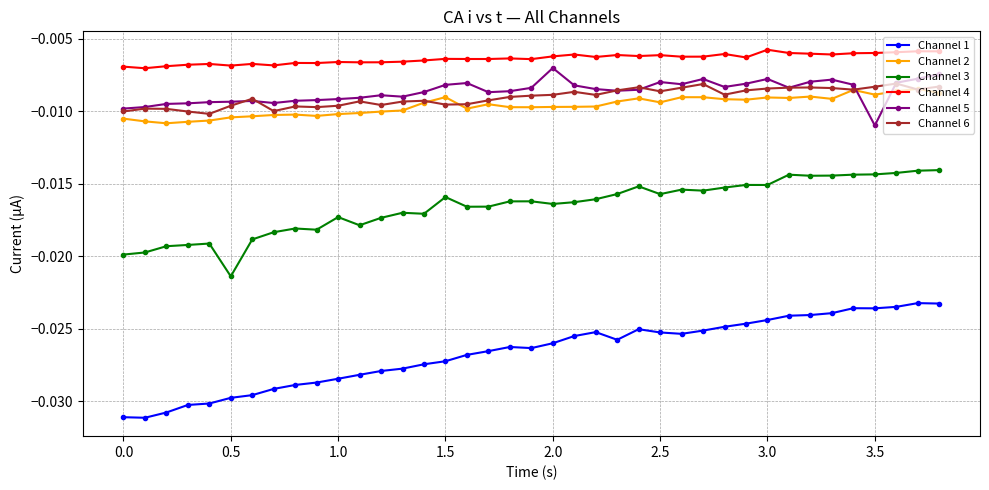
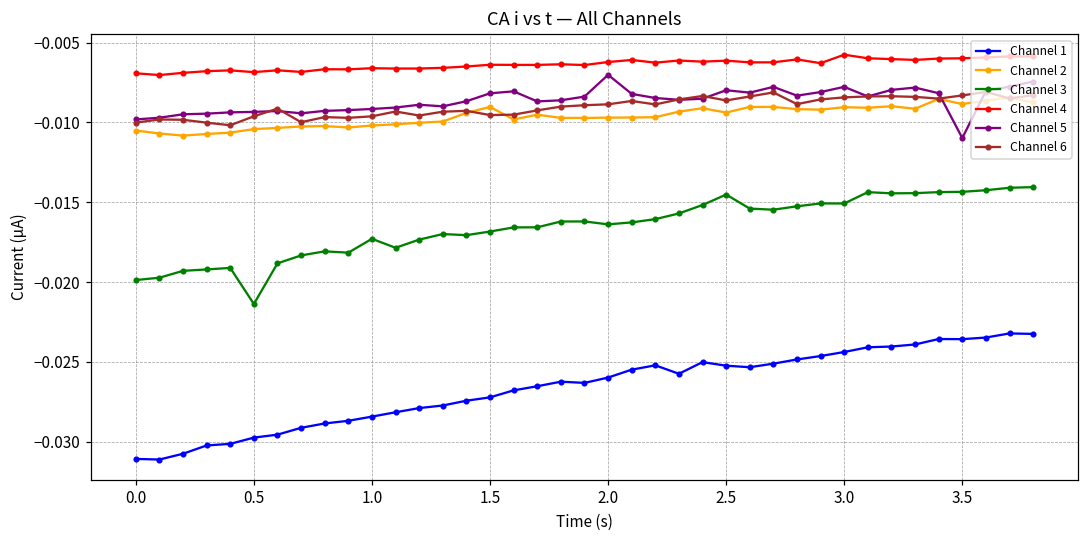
Channel 3, 1.5: -0.0159 -> -0.0168
Channel 3, 2.5: -0.0157 -> -0.0145
